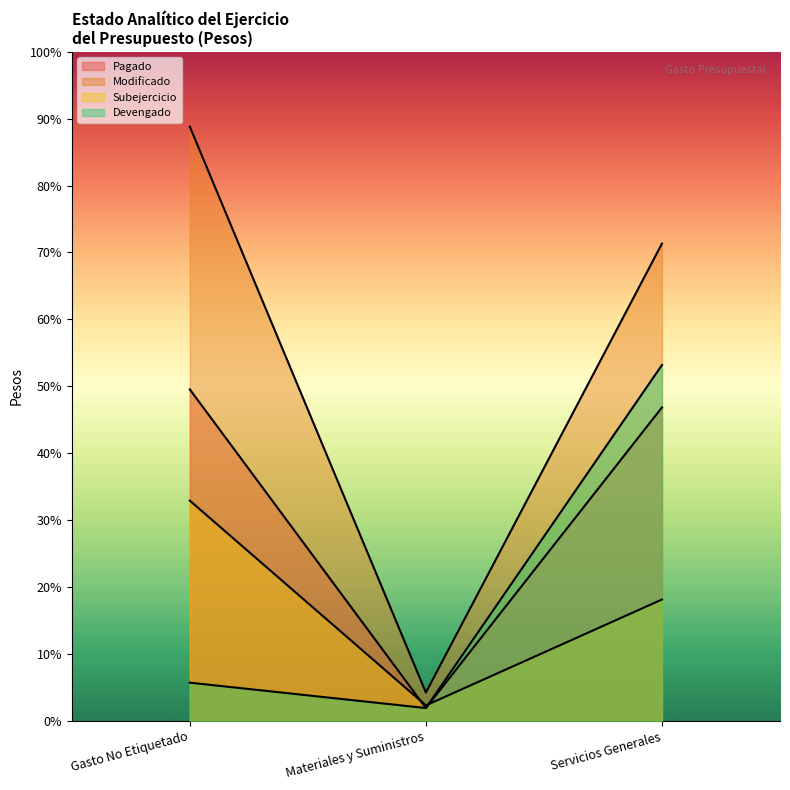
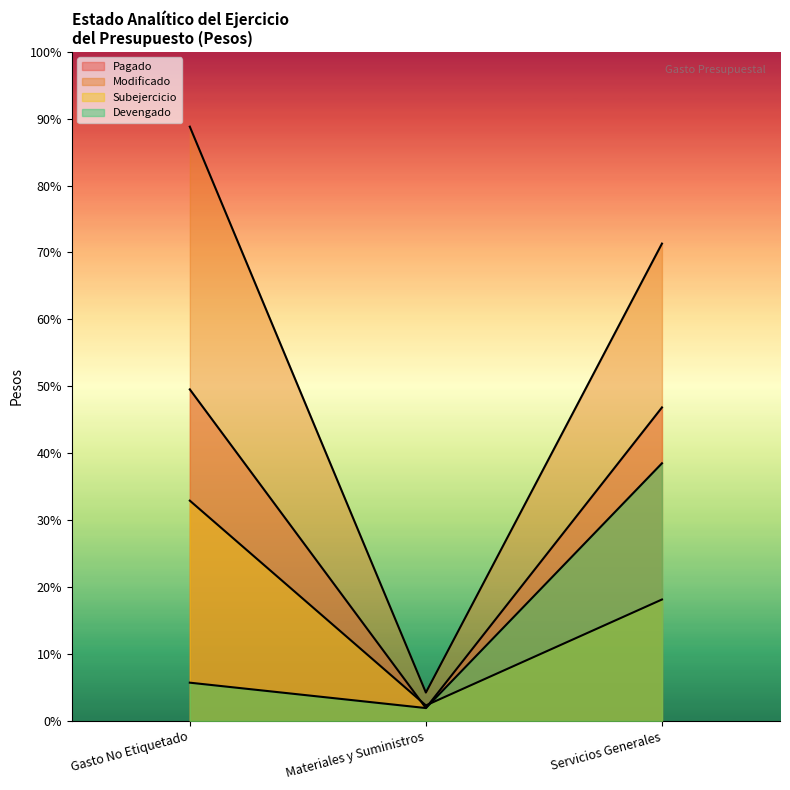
Devengado, Servicios Generales: 53% -> 38%
